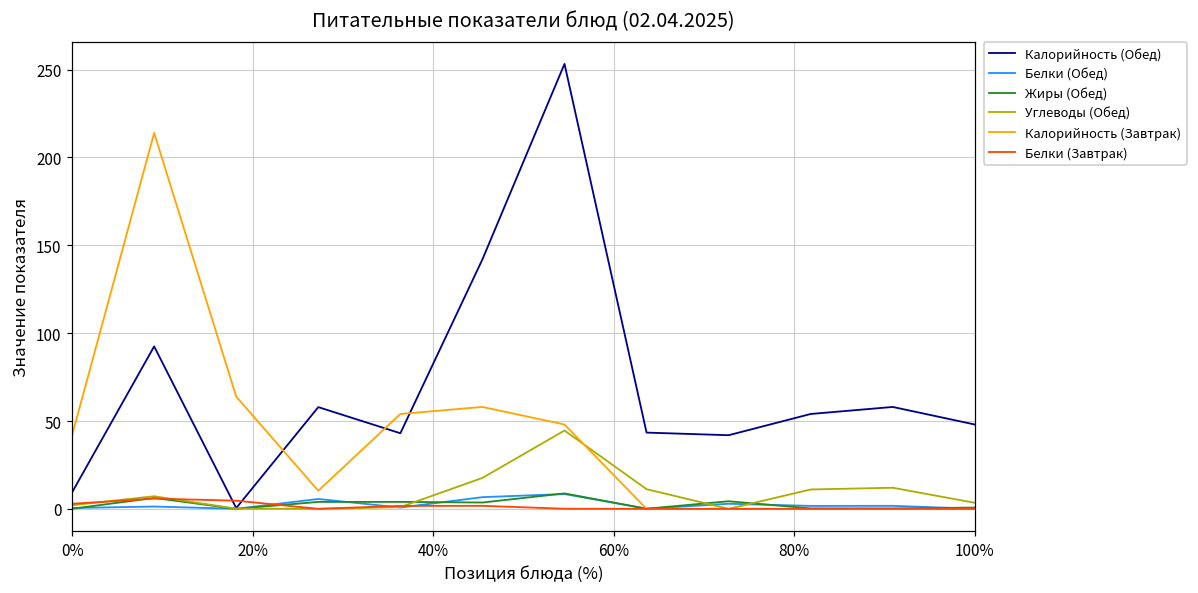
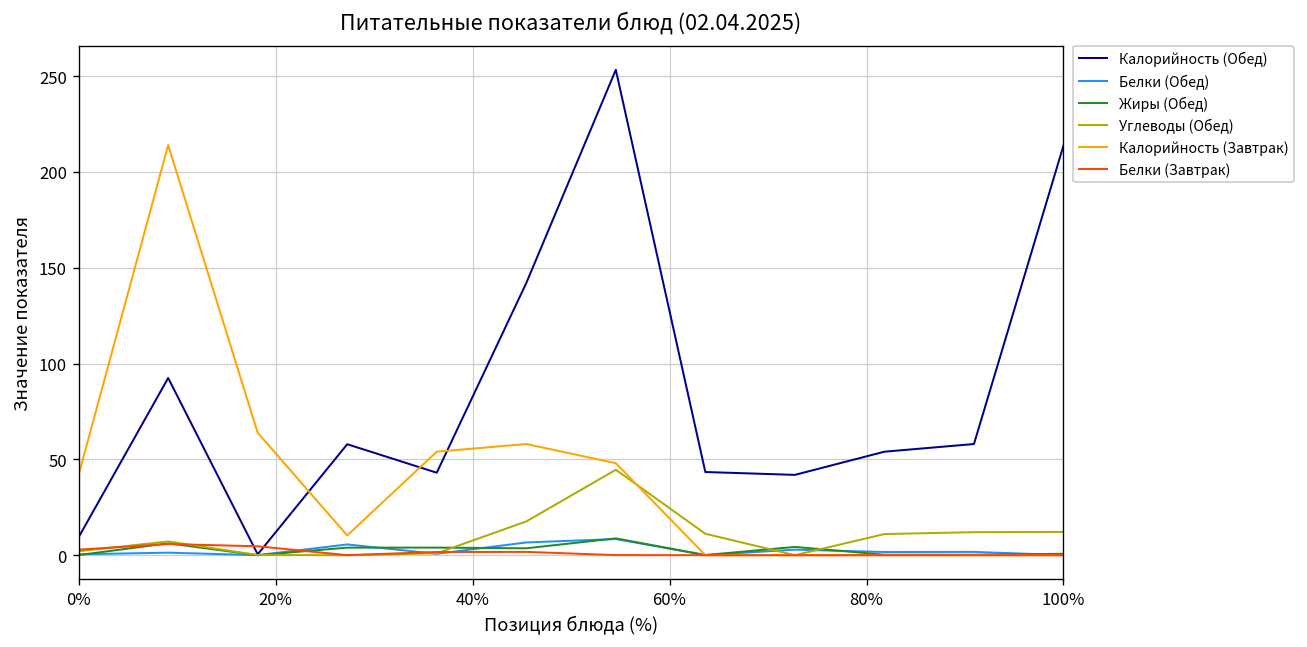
Калорийность (Обед), 100%: 48 -> 214
Углеводы (Обед), 100%: 3 -> 12
